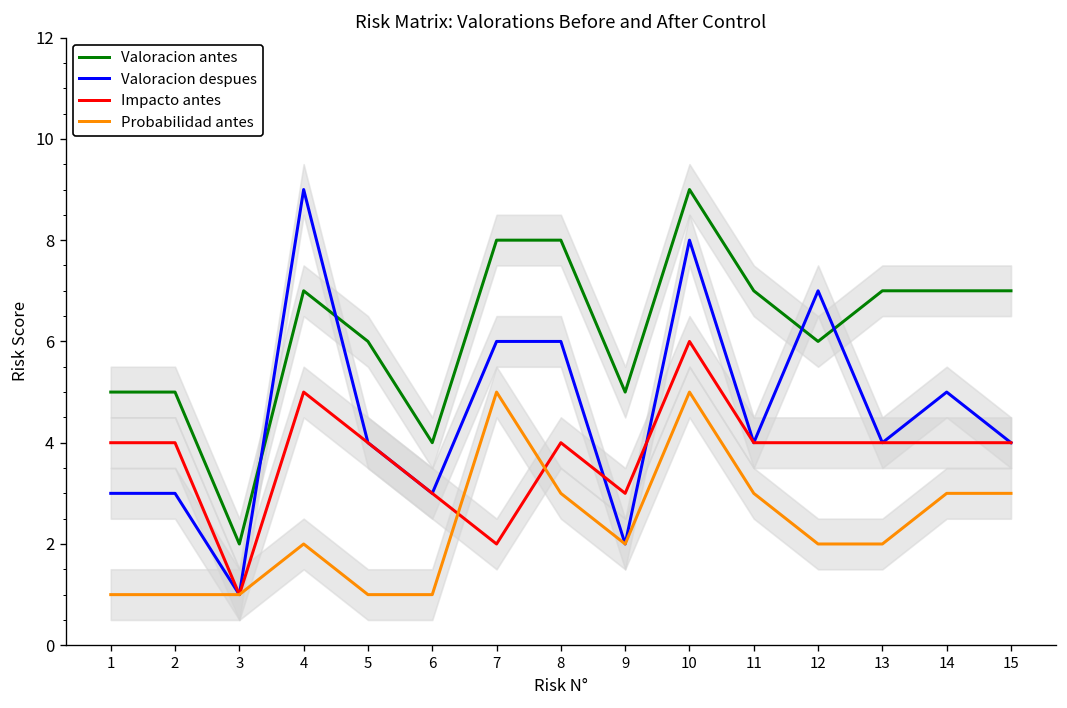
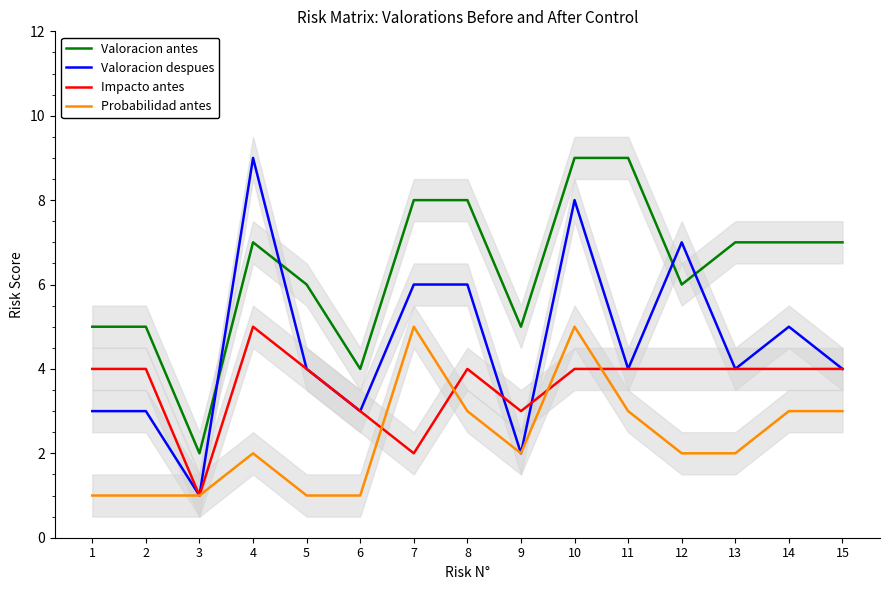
Impacto antes, 10: 6 -> 4
Valoracion antes, 11: 7 -> 9
